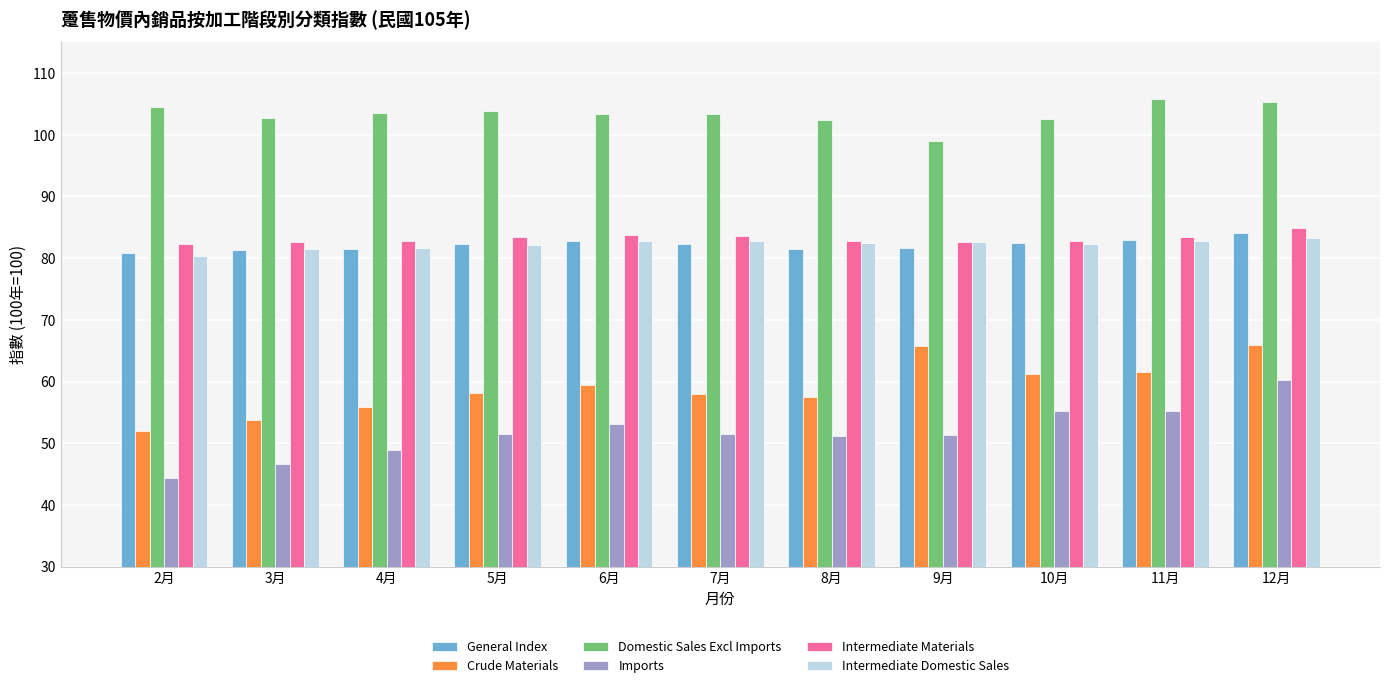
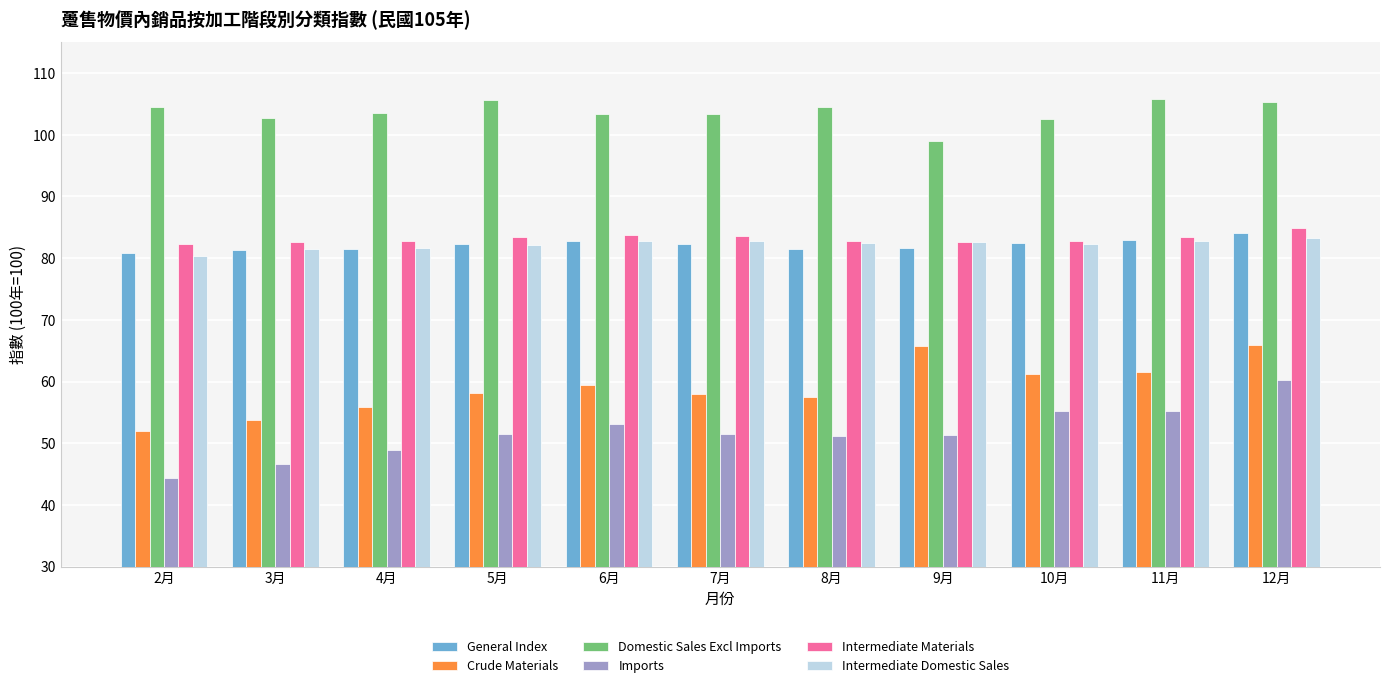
Domestic Sales Excl Imports, 5月: 104 -> 106
Domestic Sales Excl Imports, 8月: 102 -> 104
